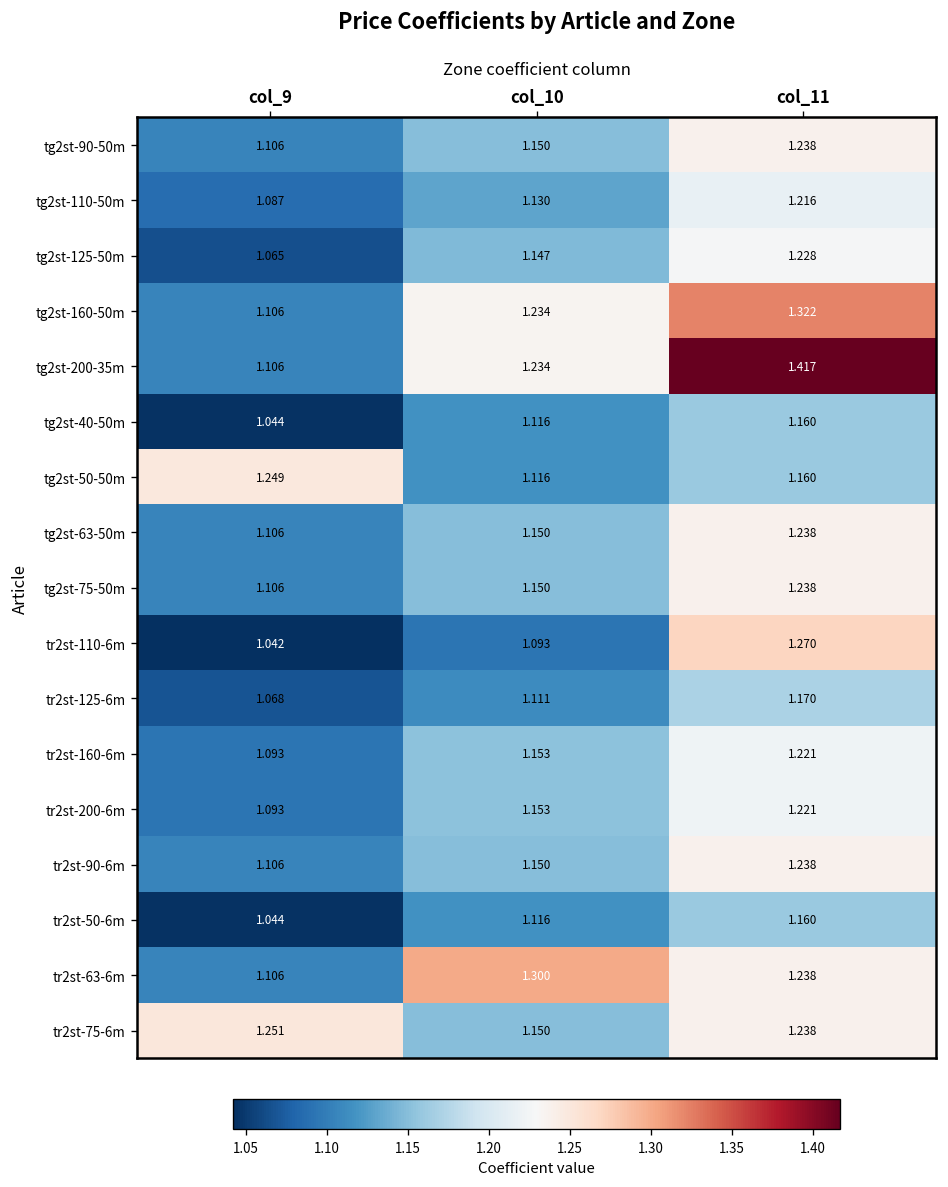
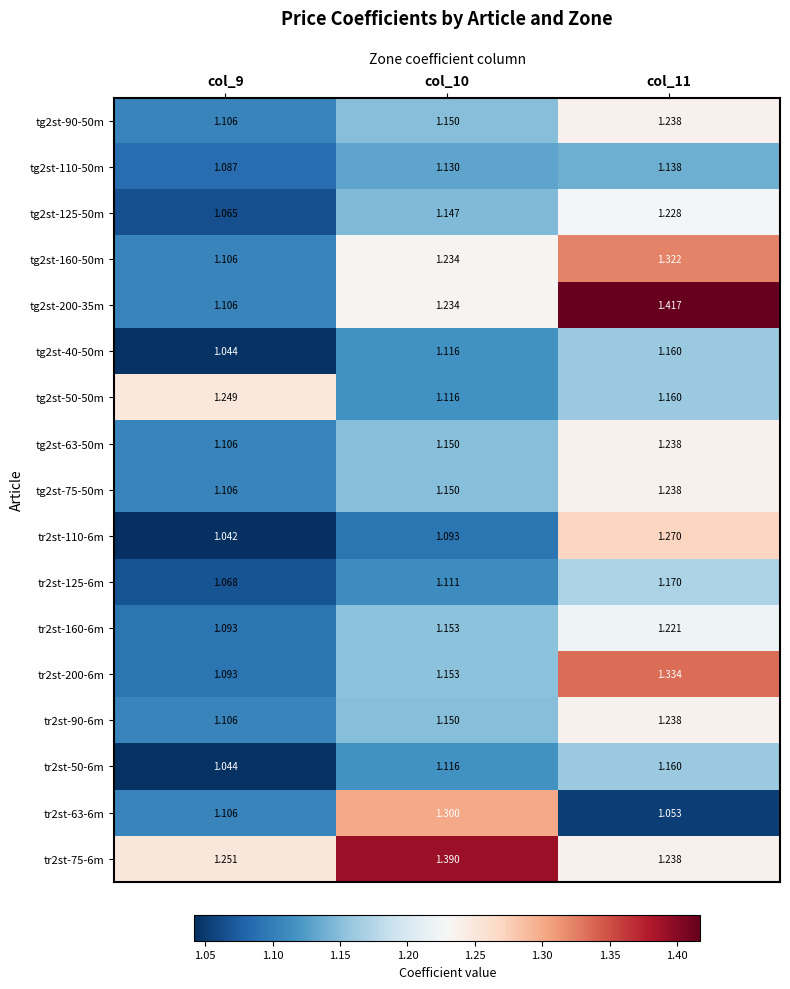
tg2st-110-50m, col_11: 1.216 -> 1.138
tr2st-200-6m, col_11: 1.221 -> 1.334
tr2st-63-6m, col_11: 1.238 -> 1.053
tr2st-75-6m, col_10: 1.150 -> 1.390
